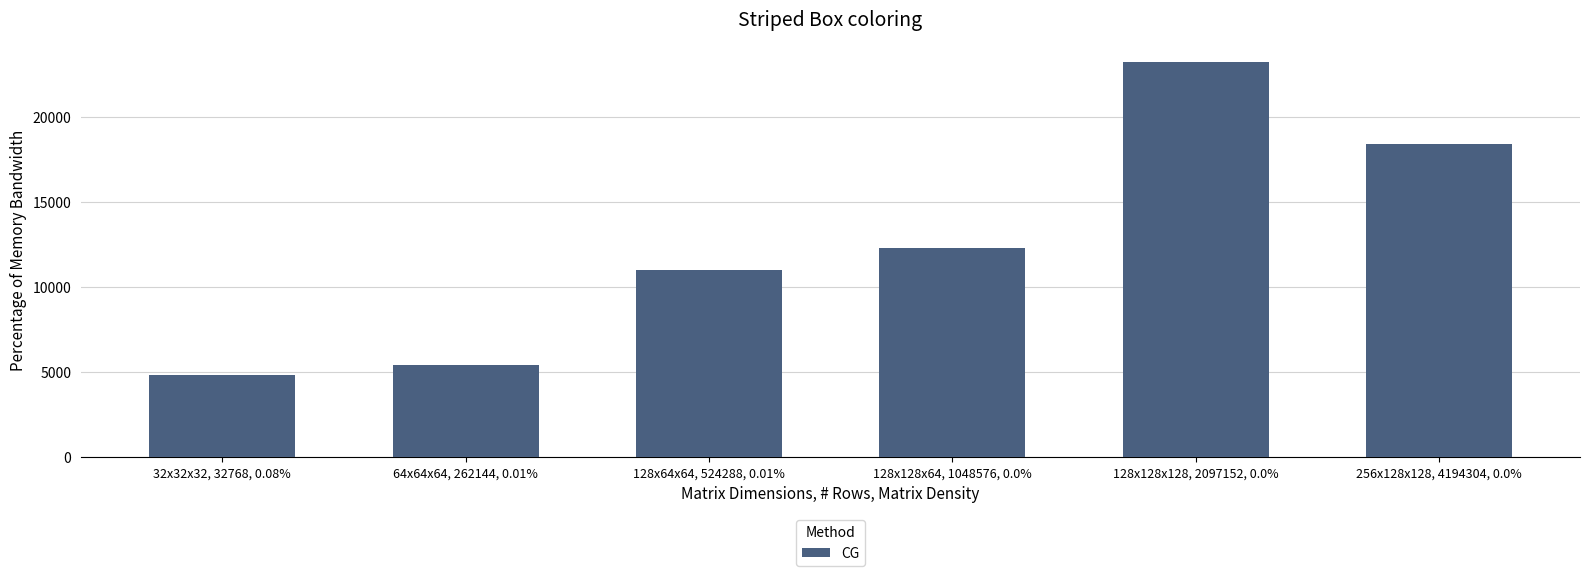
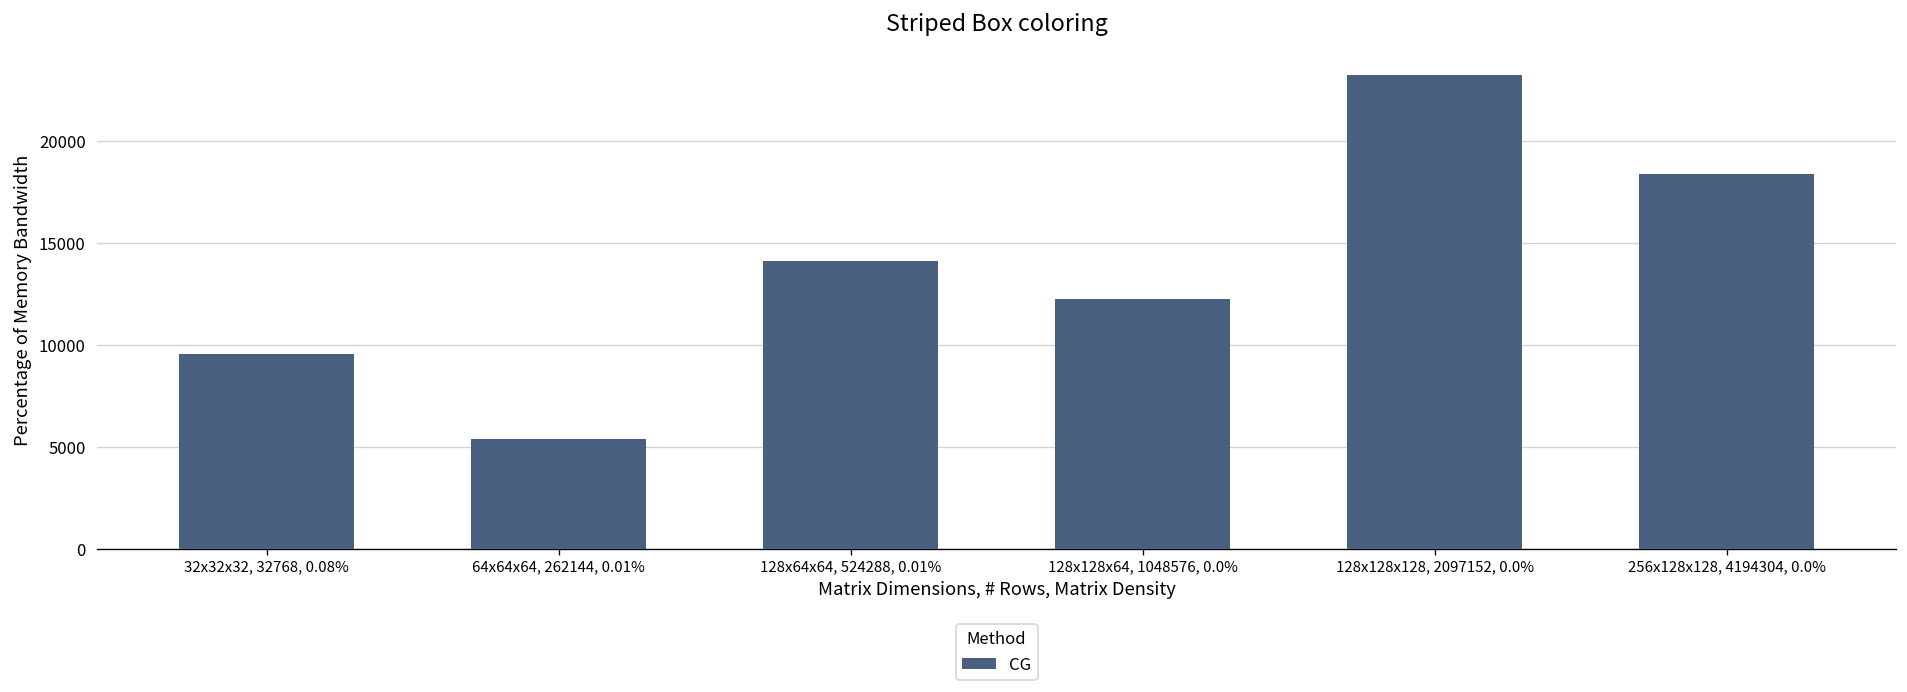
32x32x32, 32768, 0.08%: 4800 -> 9500
128x64x64, 524288, 0.01%: 11000 -> 14100
